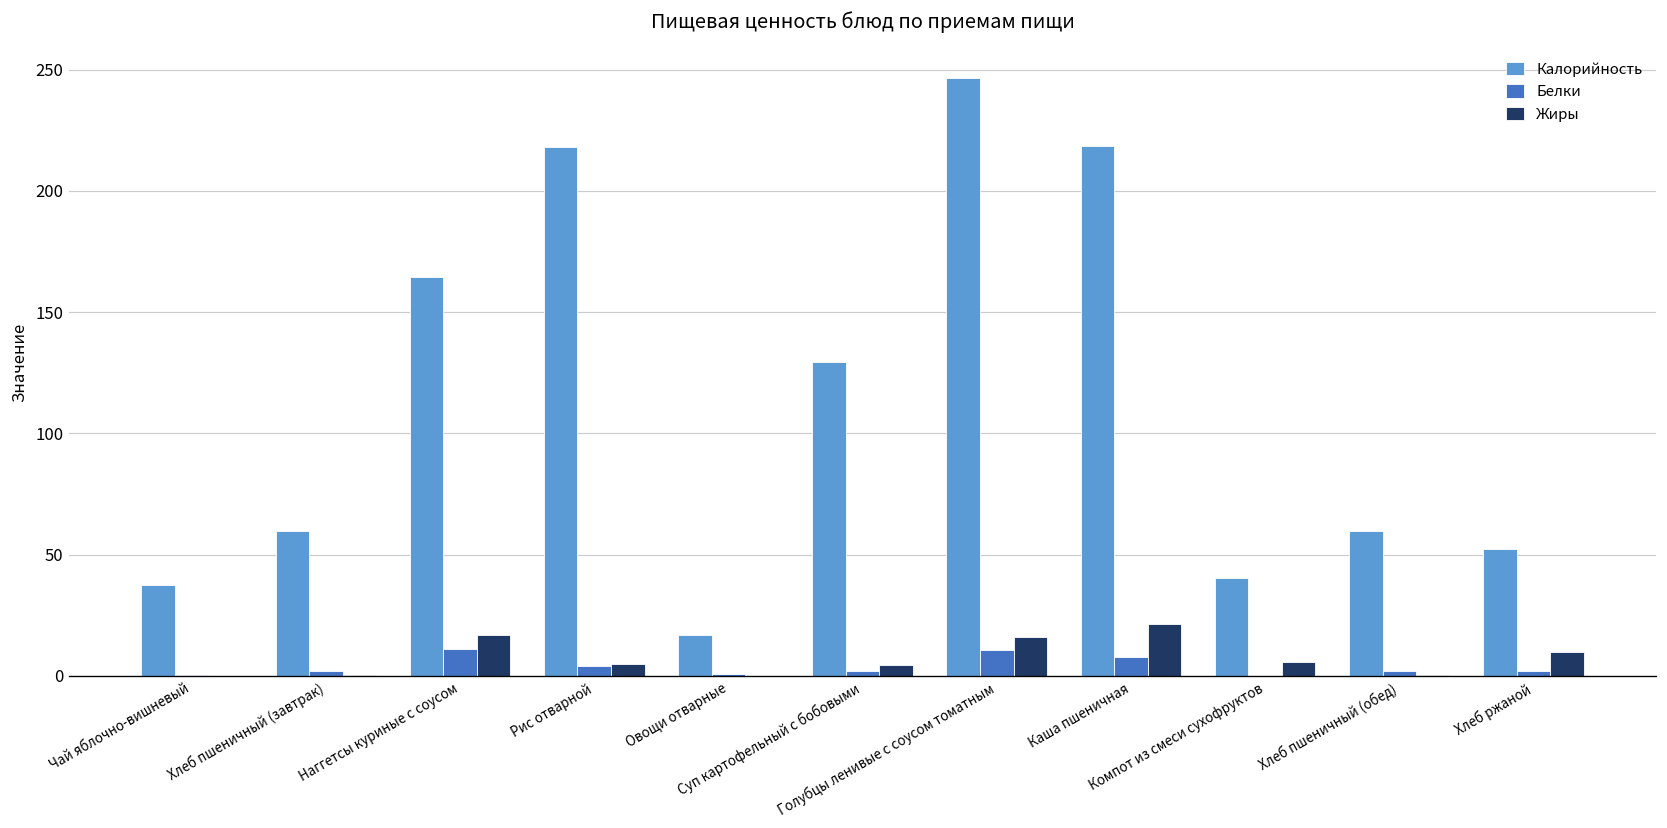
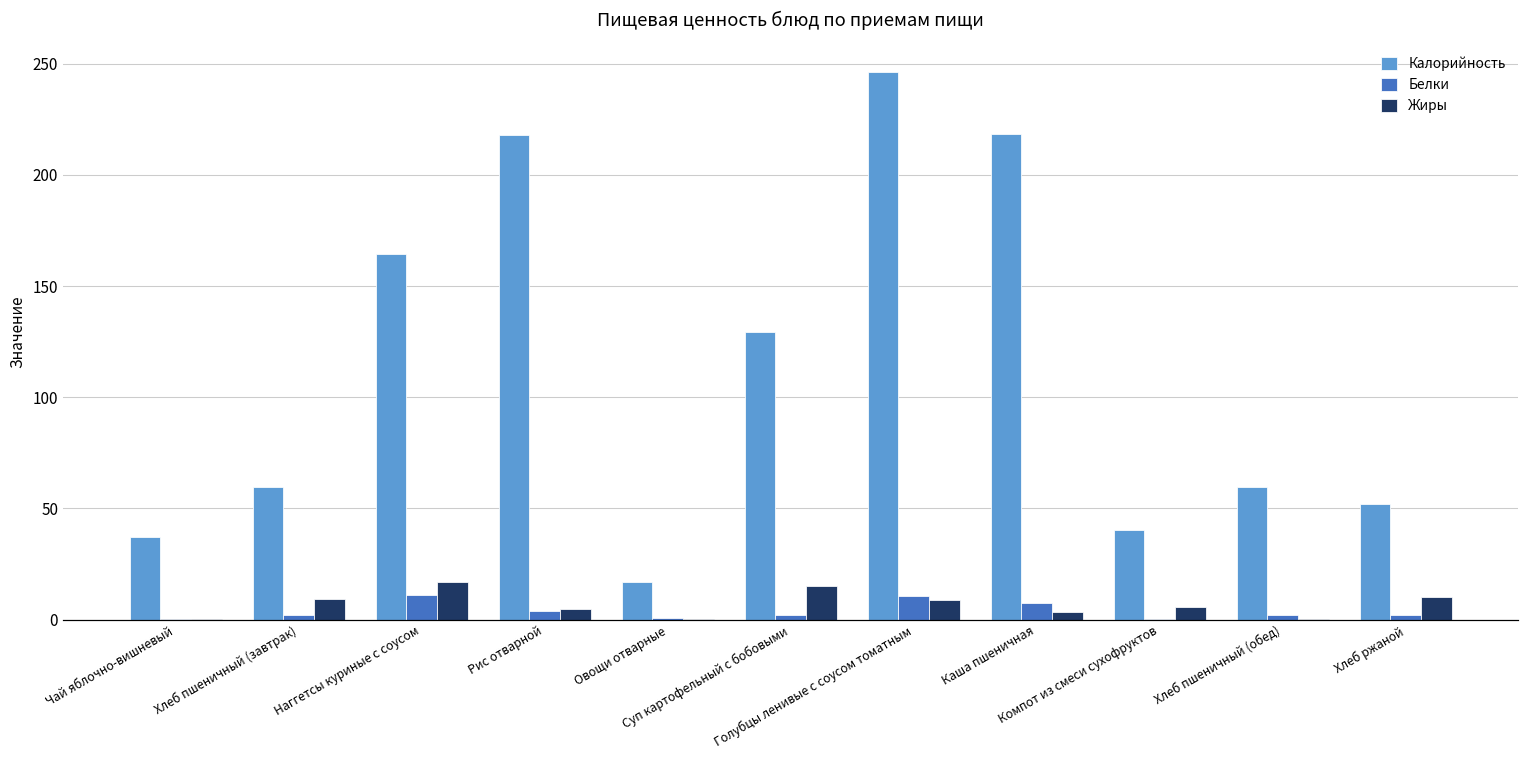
Жиры, Хлеб пшеничный (завтрак): 0 -> 9
Жиры, Суп картофельный с бобовыми: 4 -> 15
Жиры, Голубцы ленивые с соусом томатным: 16 -> 9
Жиры, Каша пшеничная: 21 -> 3
